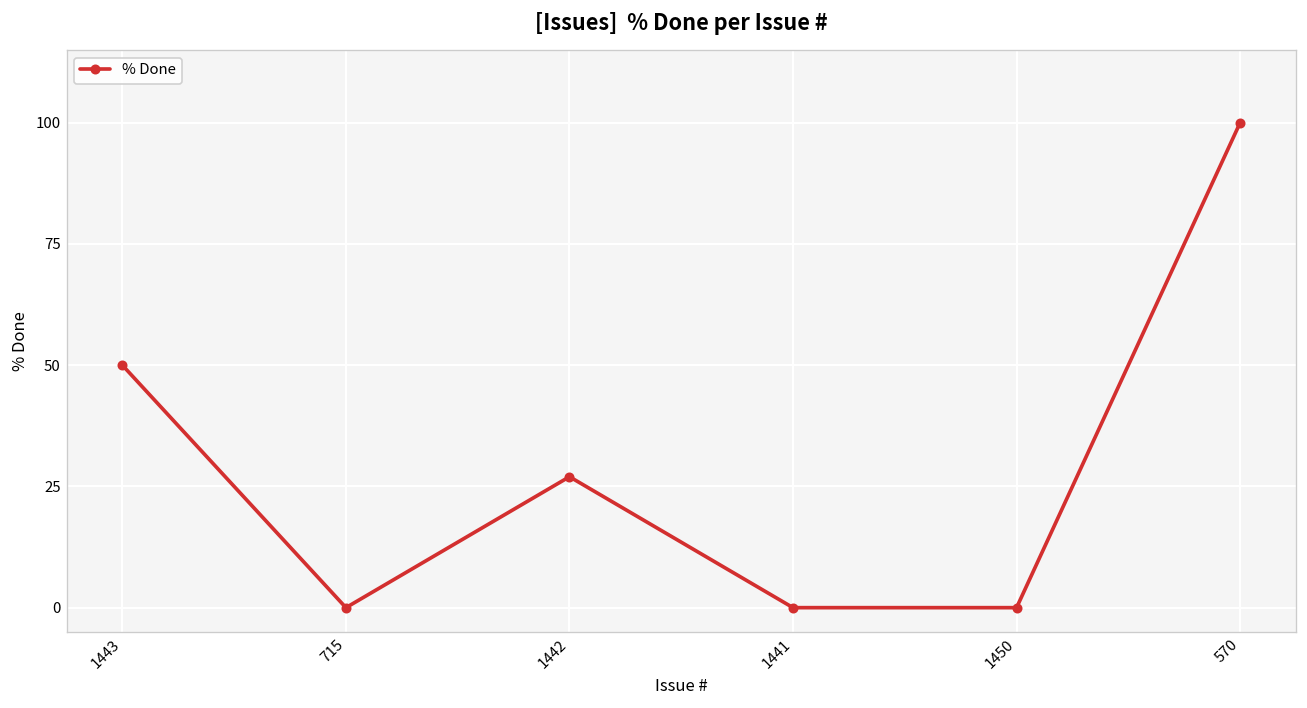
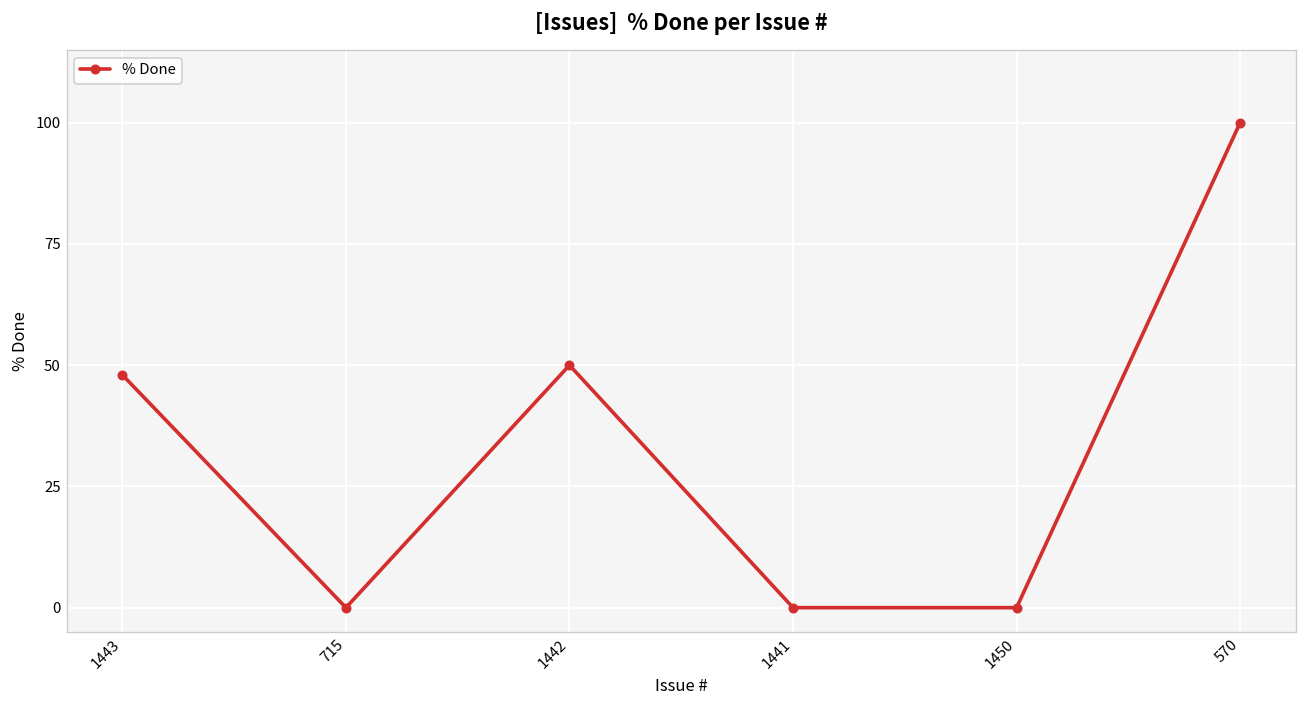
1443: 50 -> 48
1442: 27 -> 50
